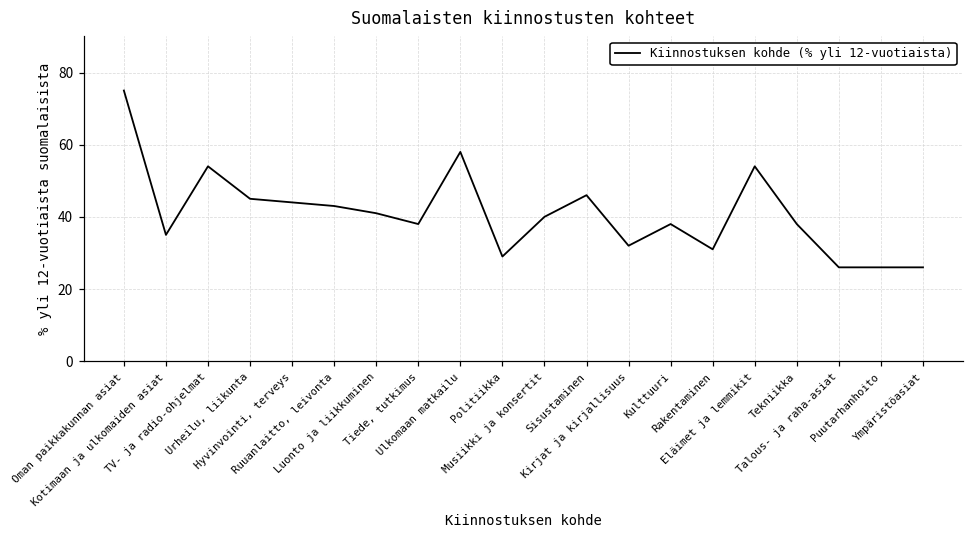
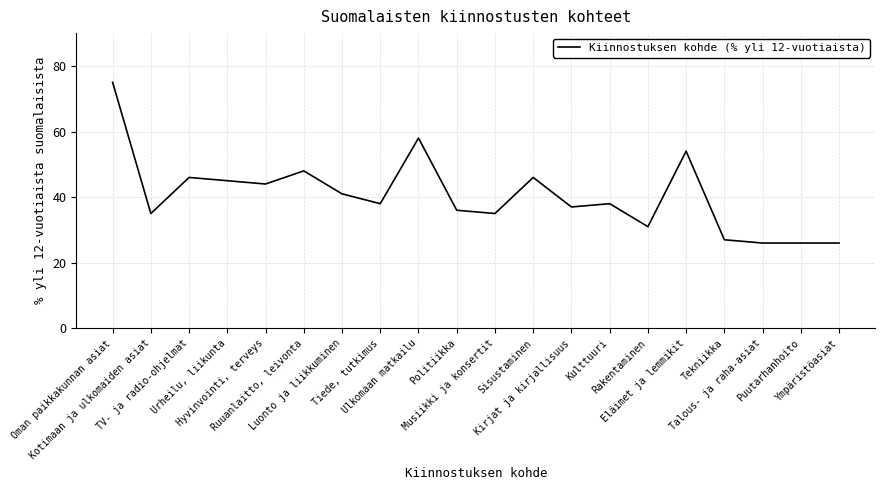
TV- ja radio-ohjelmat: 54 -> 46
Ruuanlaitto, leivonta: 43 -> 48
Politiikka: 29 -> 36
Musiikki ja konsertit: 40 -> 35
Kirjat ja kirjallisuus: 32 -> 37
Tekniikka: 38 -> 27
